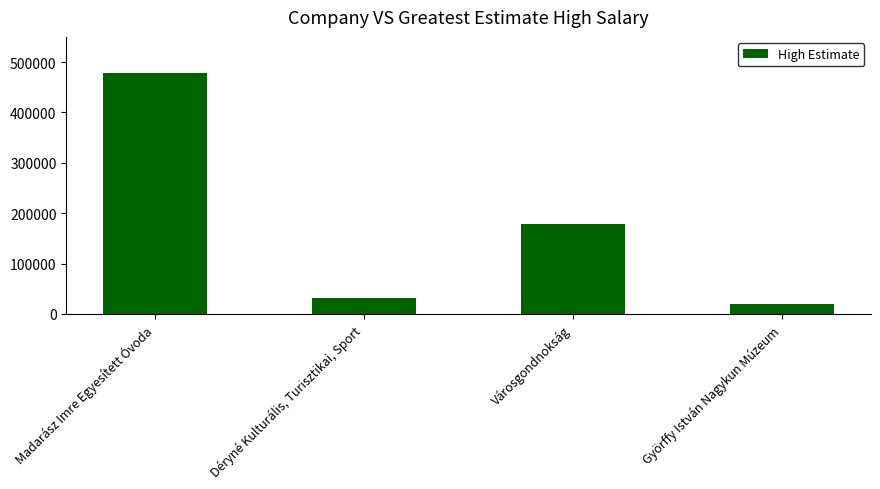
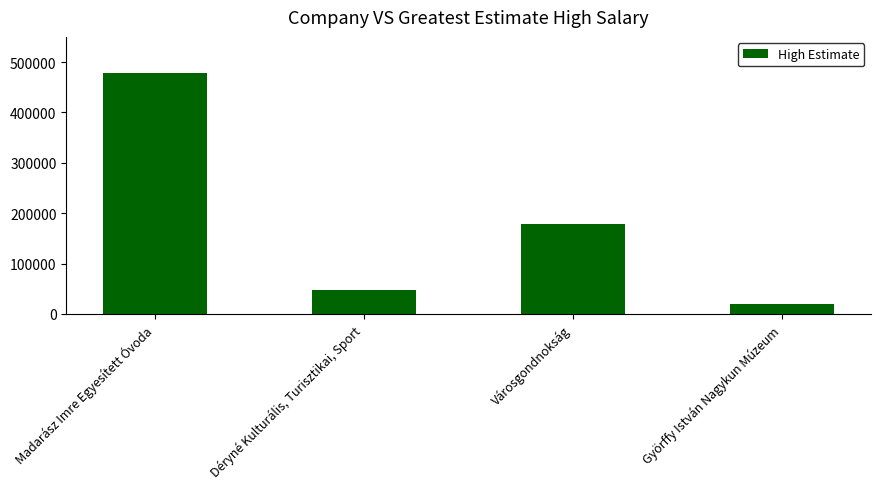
Déryné Kulturális, Turisztikai, Sport: 30000 -> 50000
